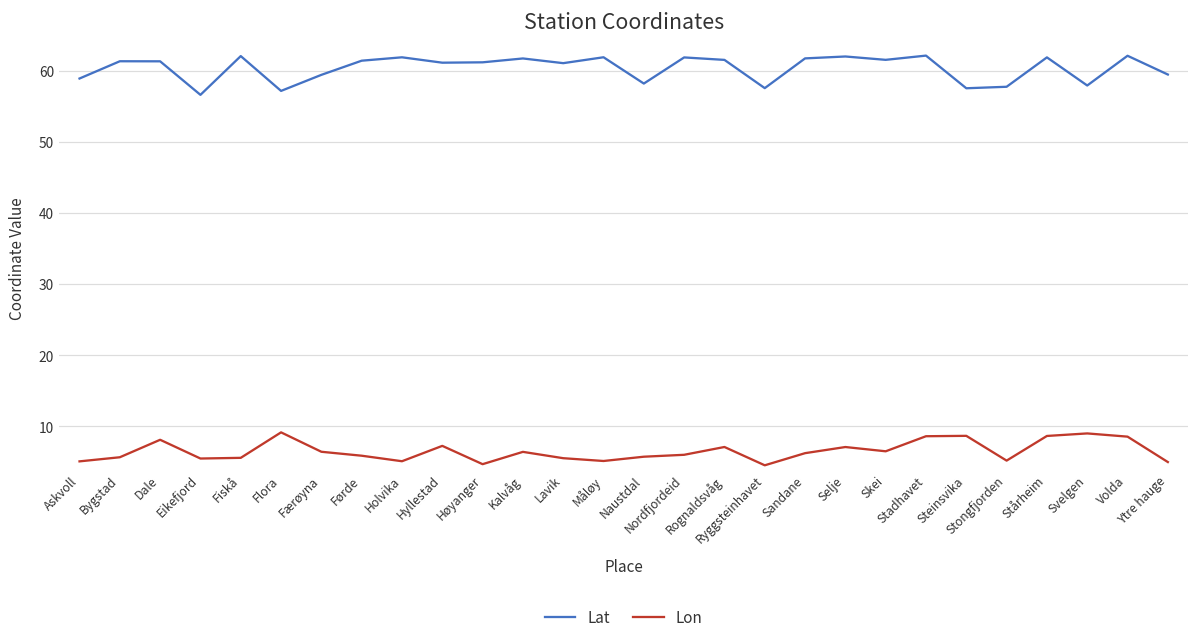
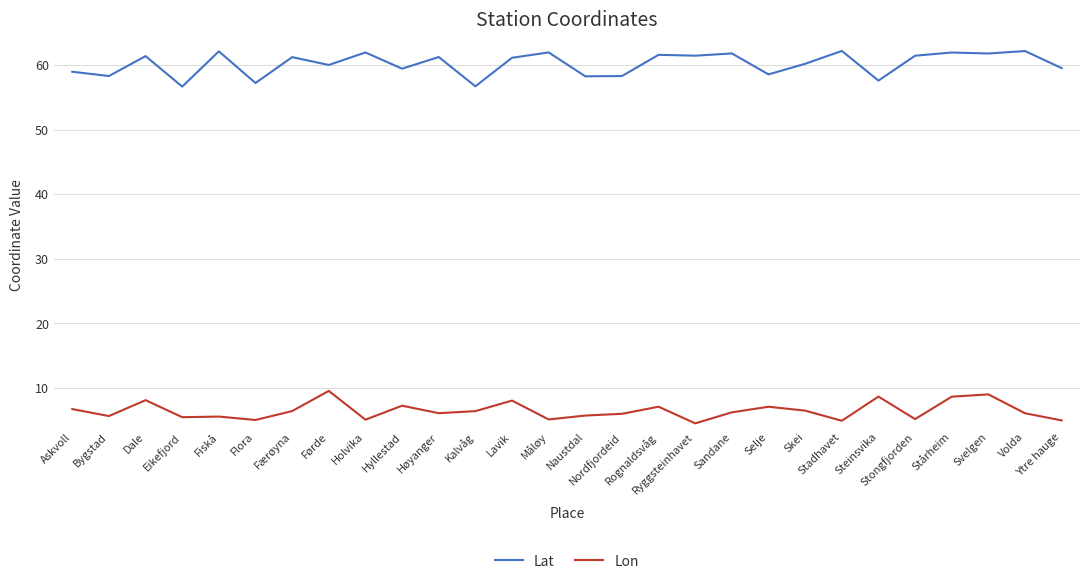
Lon, Askvoll: 5 -> 7
Lat, Bygstad: 61 -> 58
Lon, Flora: 9 -> 5
Lat, Færøyna: 59 -> 61
Lat, Førde: 61 -> 60
Lon, Førde: 6 -> 10
Lat, Hyllestad: 61 -> 59
Lon, Høyanger: 5 -> 6
Lat, Kalvåg: 62 -> 57
Lon, Lavik: 6 -> 8
Lat, Nordfjordeid: 62 -> 58
Lat, Ryggsteinhavet: 58 -> 61
Lat, Selje: 62 -> 59
Lat, Skei: 62 -> 60
Lon, Stadhavet: 9 -> 5
Lat, Stongfjorden: 58 -> 61
Lat, Svelgen: 58 -> 62
Lon, Volda: 9 -> 6
